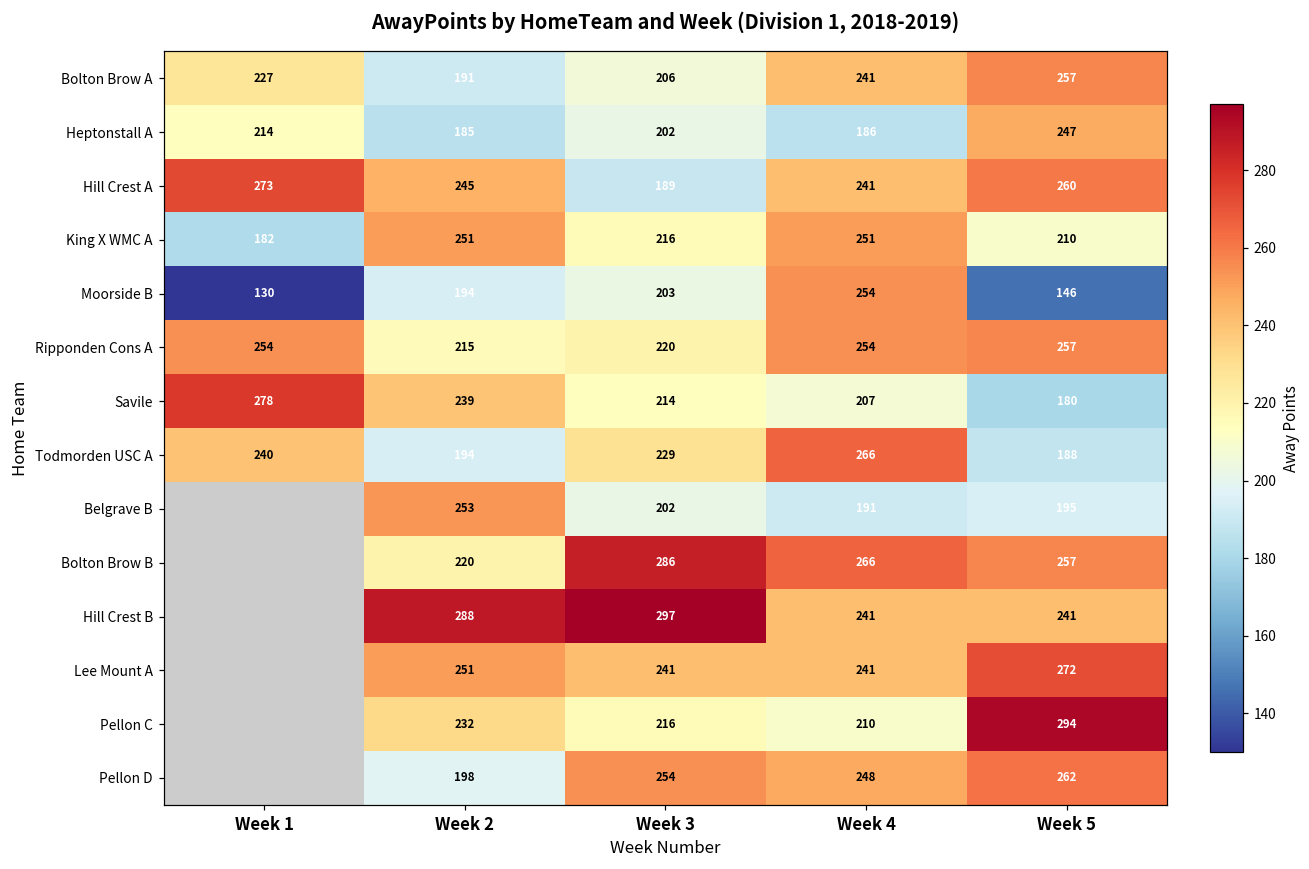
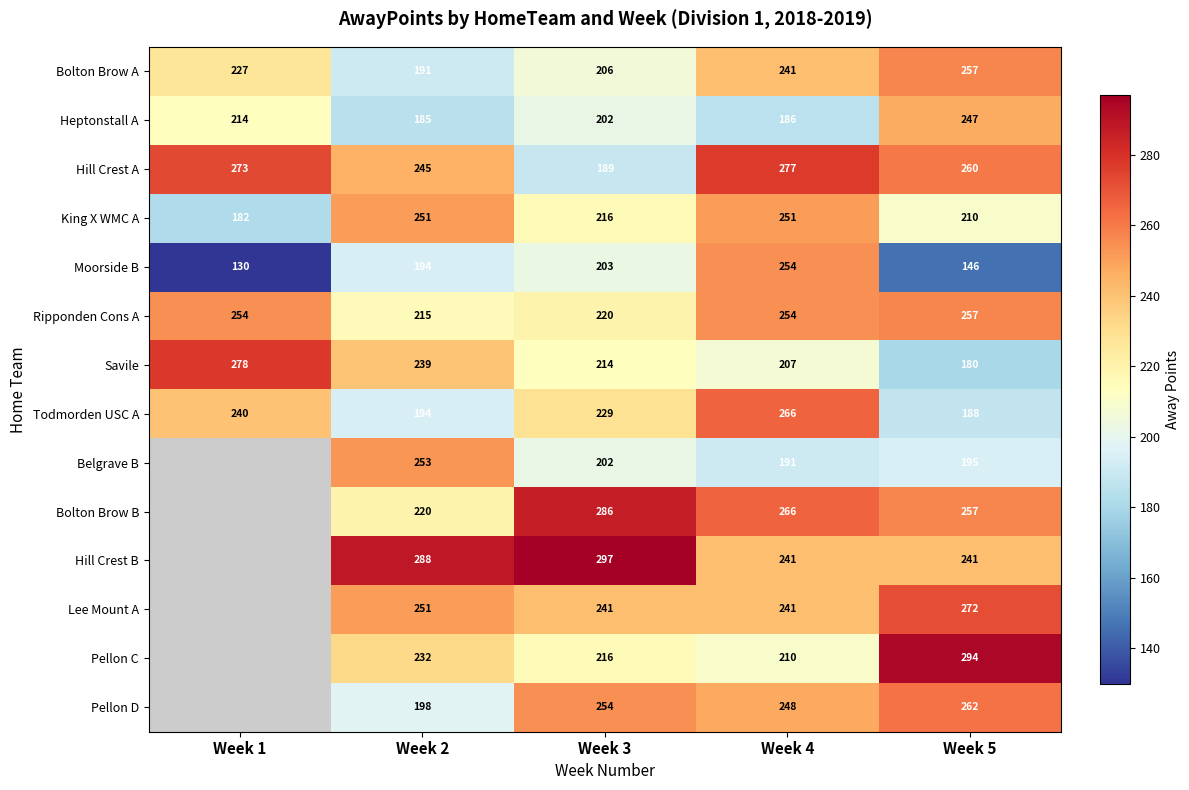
Hill Crest A, Week 4: 241 -> 277
